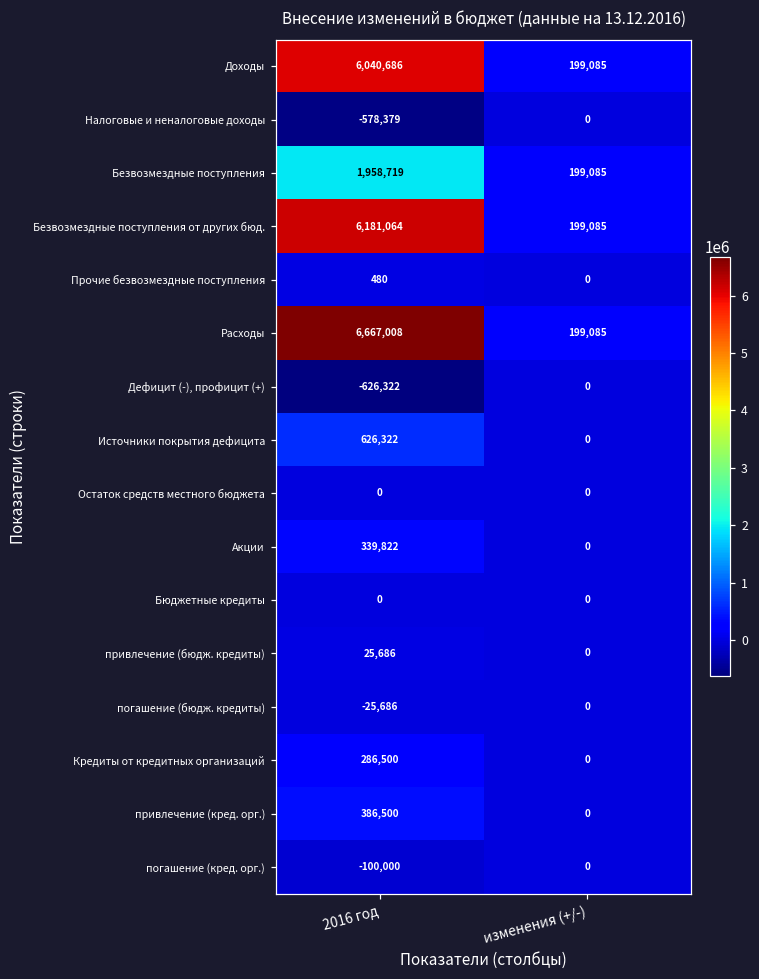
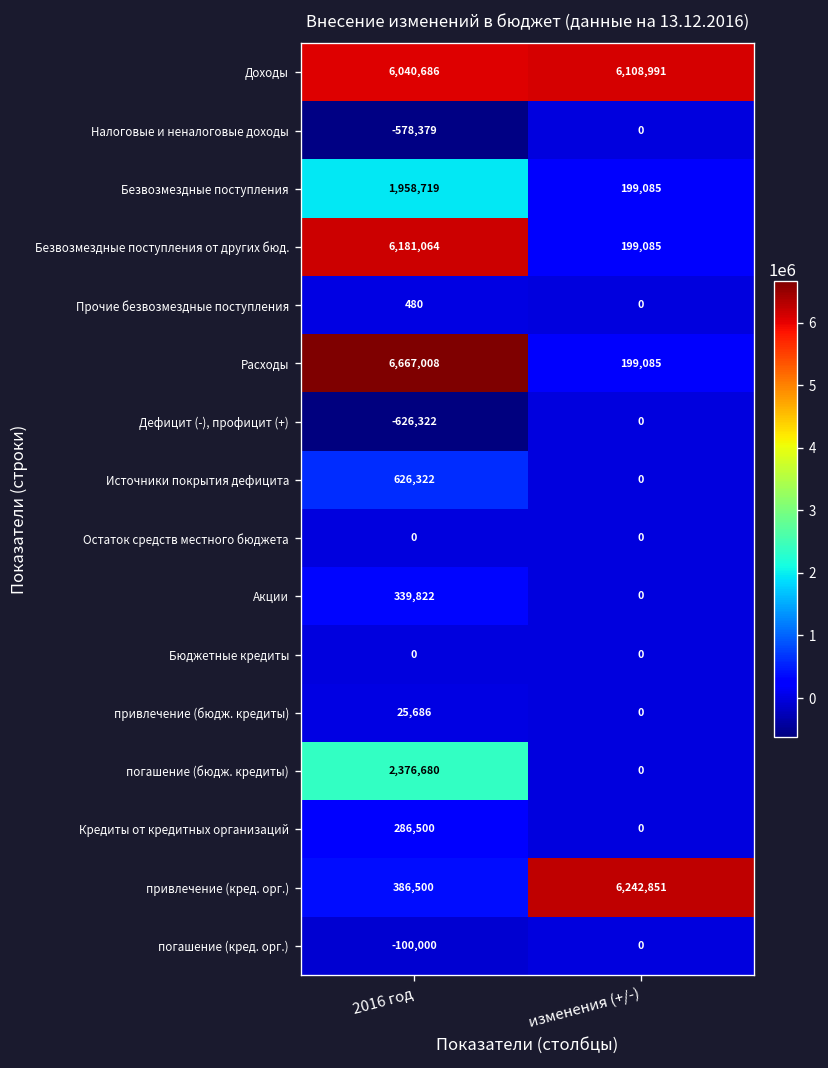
Доходы, изменения (+/-): 199,085 -> 6,108,991
погашение (бюдж. кредиты), 2016 год: -25,686 -> 2,376,680
привлечение (кред. орг.), изменения (+/-): 0 -> 6,242,851
